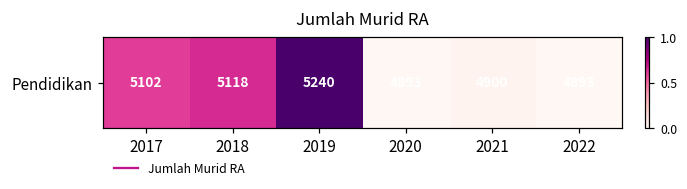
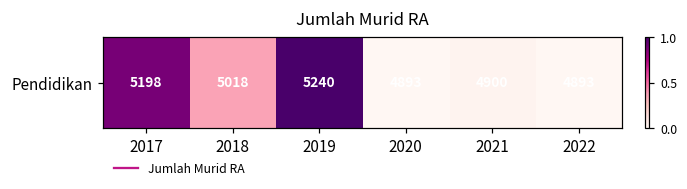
Pendidikan, 2017: 5102 -> 5198
Pendidikan, 2018: 5118 -> 5018
